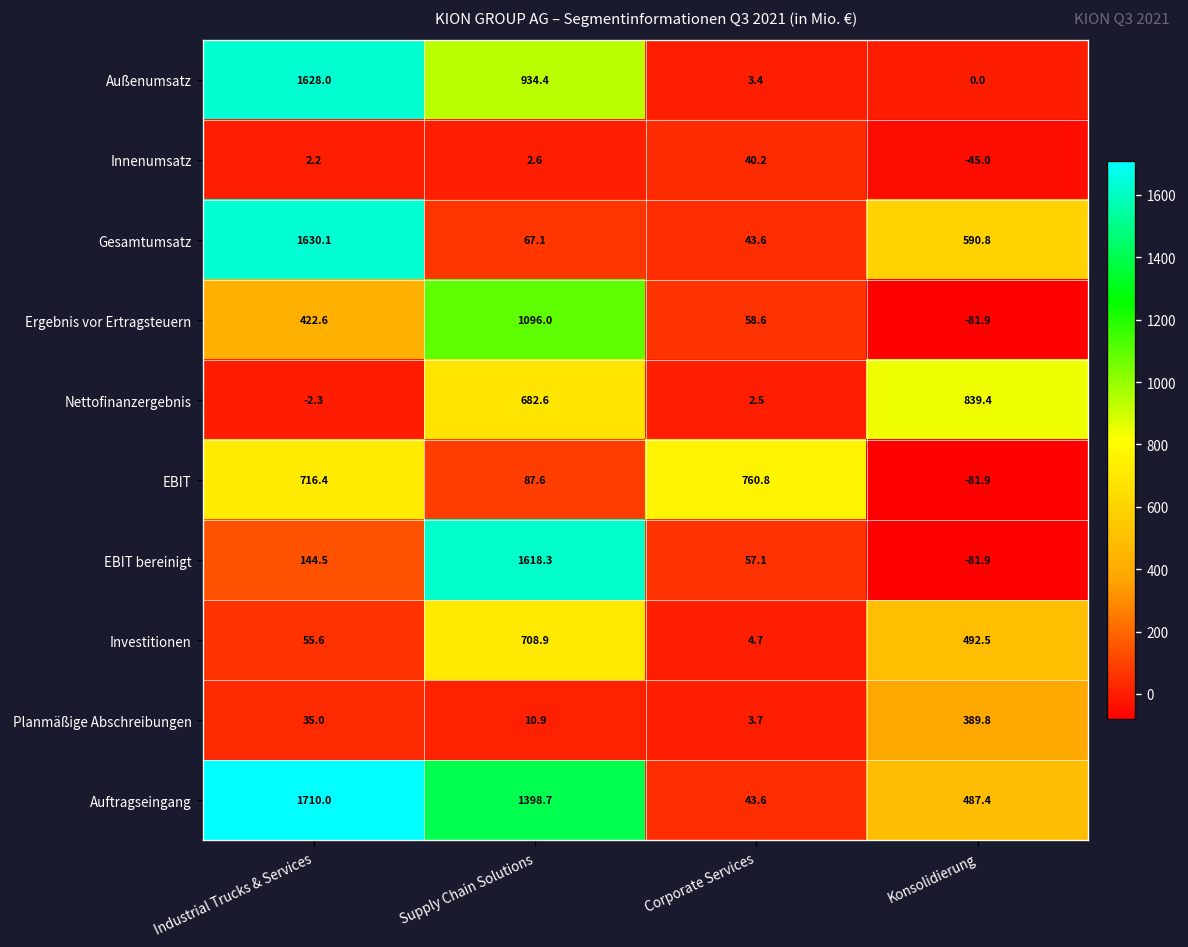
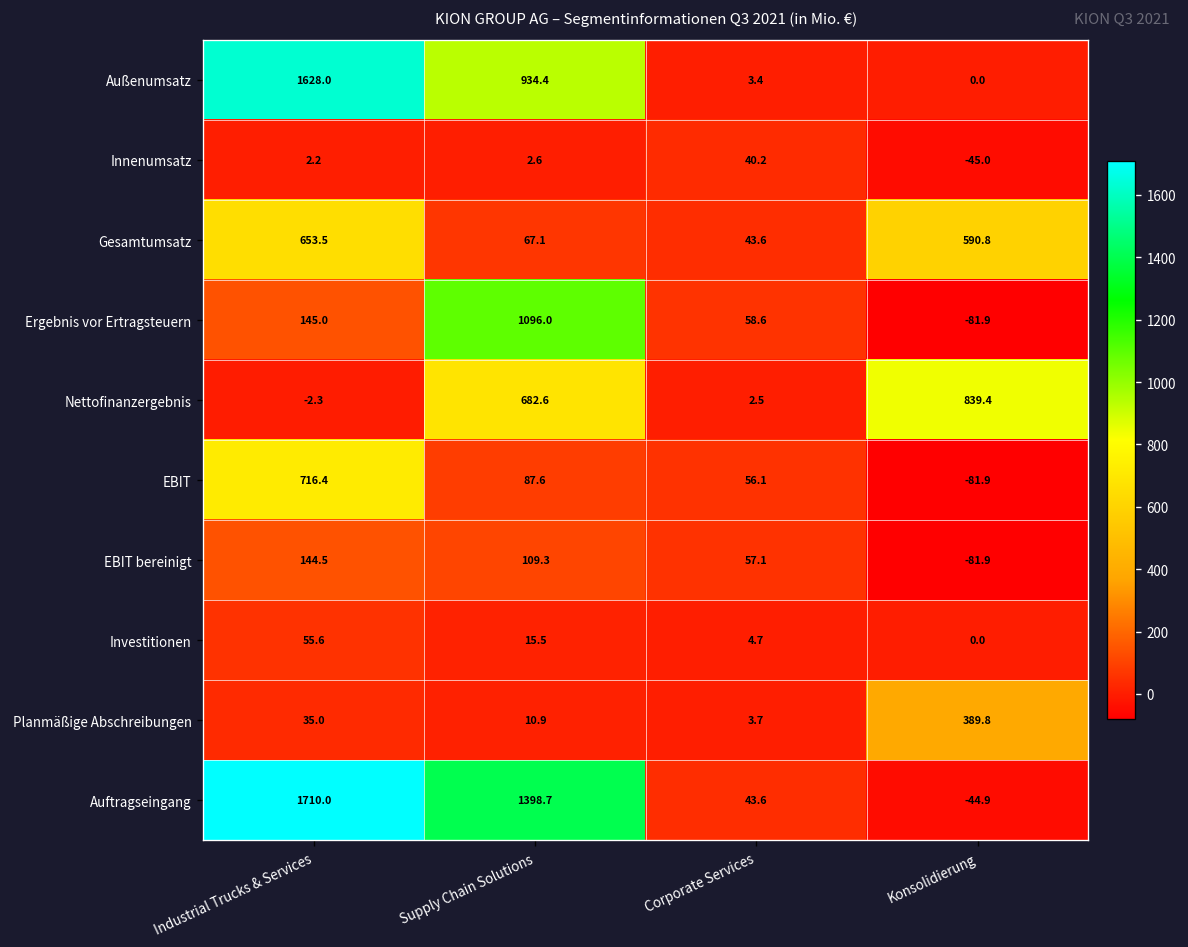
Gesamtumsatz, Industrial Trucks & Services: 1630.1 -> 653.5
Ergebnis vor Ertragsteuern, Industrial Trucks & Services: 422.6 -> 145.0
EBIT, Corporate Services: 760.8 -> 56.1
EBIT bereinigt, Supply Chain Solutions: 1618.3 -> 109.3
Investitionen, Supply Chain Solutions: 708.9 -> 15.5
Investitionen, Konsolidierung: 492.5 -> 0.0
Auftragseingang, Konsolidierung: 487.4 -> -44.9
